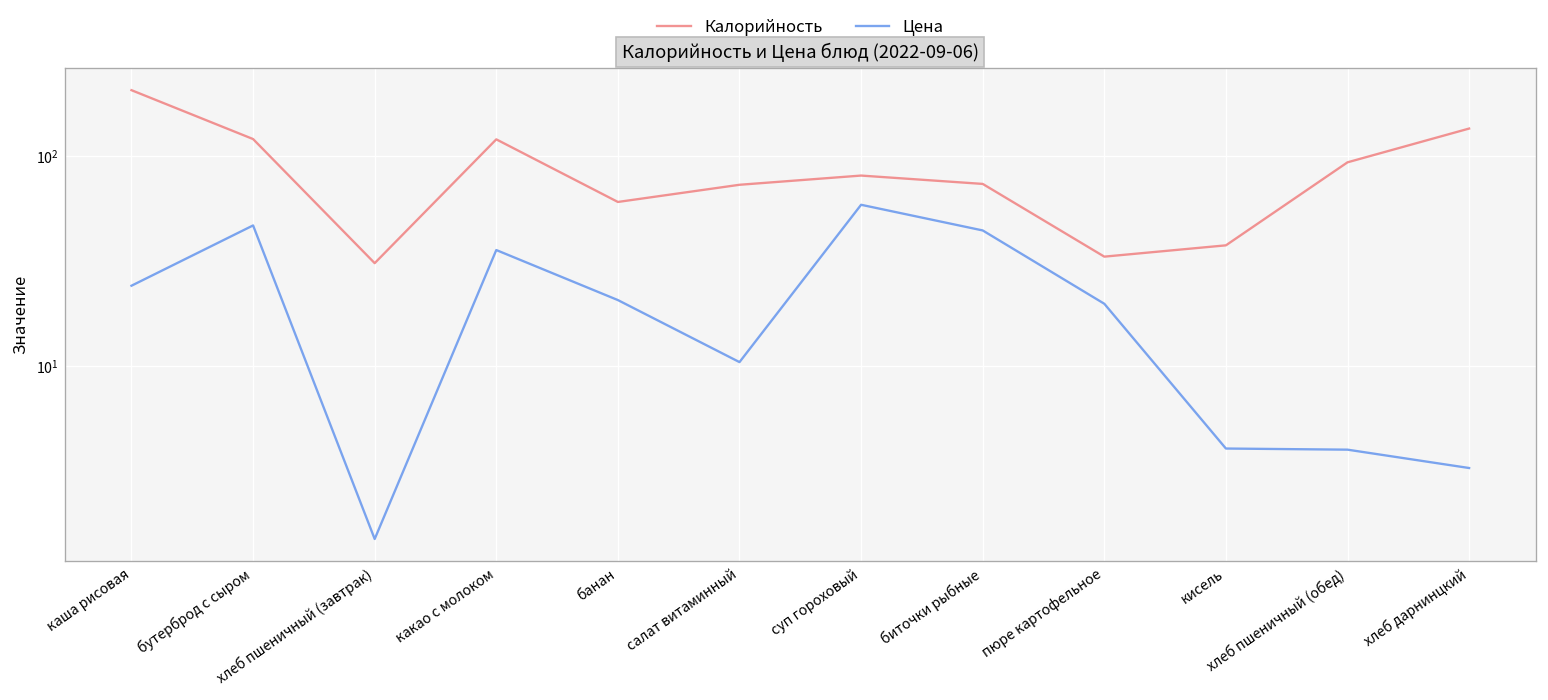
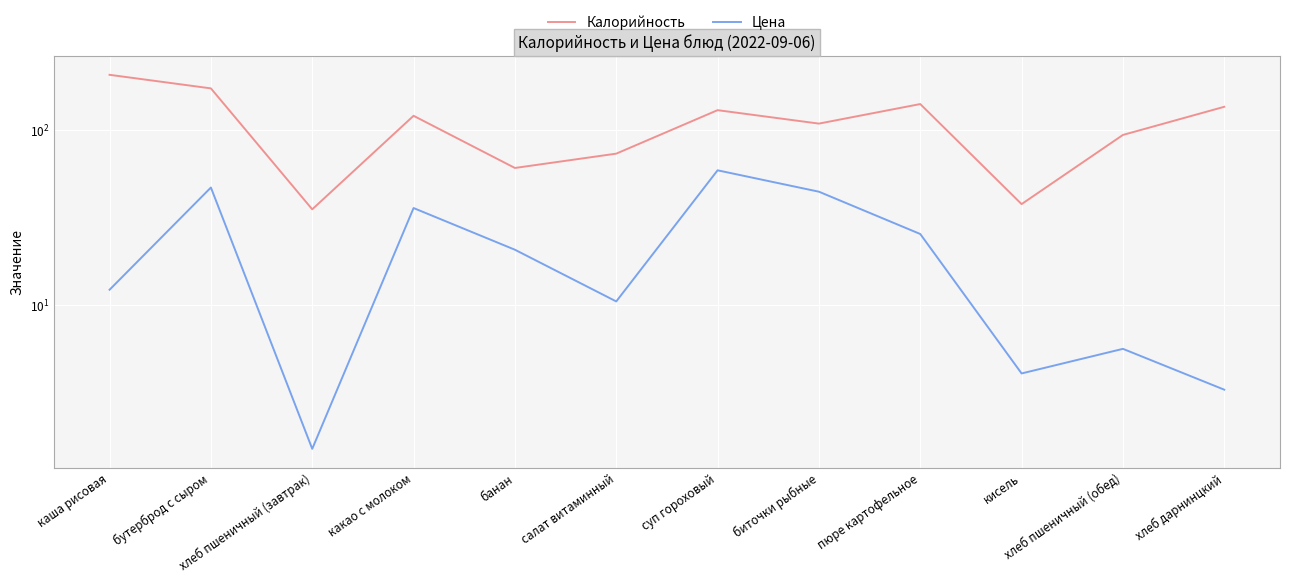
Цена, каша рисовая: 24 -> 12
Калорийность, бутерброд с сыром: 120 -> 170
Калорийность, хлеб пшеничный (завтрак): 31 -> 35
Калорийность, суп гороховый: 80 -> 130
Калорийность, биточки рыбные: 74 -> 110
Калорийность, пюре картофельное: 33 -> 140
Цена, пюре картофельное: 20 -> 25
Цена, хлеб пшеничный (обед): 4.0 -> 5.6
